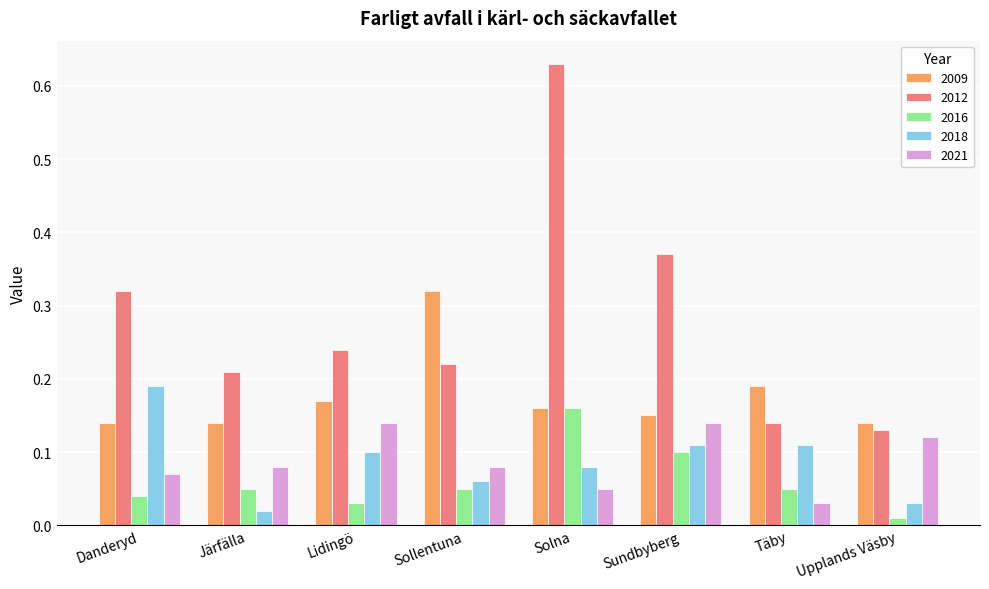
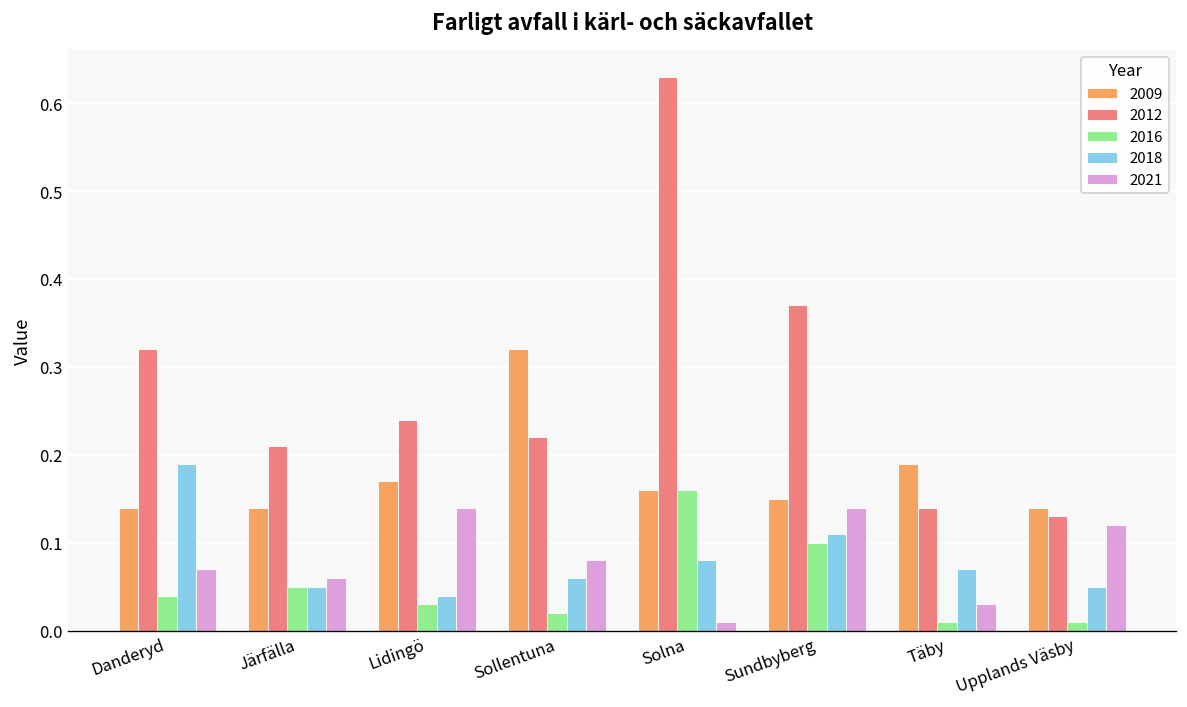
2018, Järfälla: 0.02 -> 0.05
2021, Järfälla: 0.08 -> 0.06
2018, Lidingö: 0.10 -> 0.04
2016, Sollentuna: 0.05 -> 0.02
2021, Solna: 0.05 -> 0.01
2016, Täby: 0.05 -> 0.01
2018, Täby: 0.11 -> 0.07
2018, Upplands Väsby: 0.03 -> 0.05
